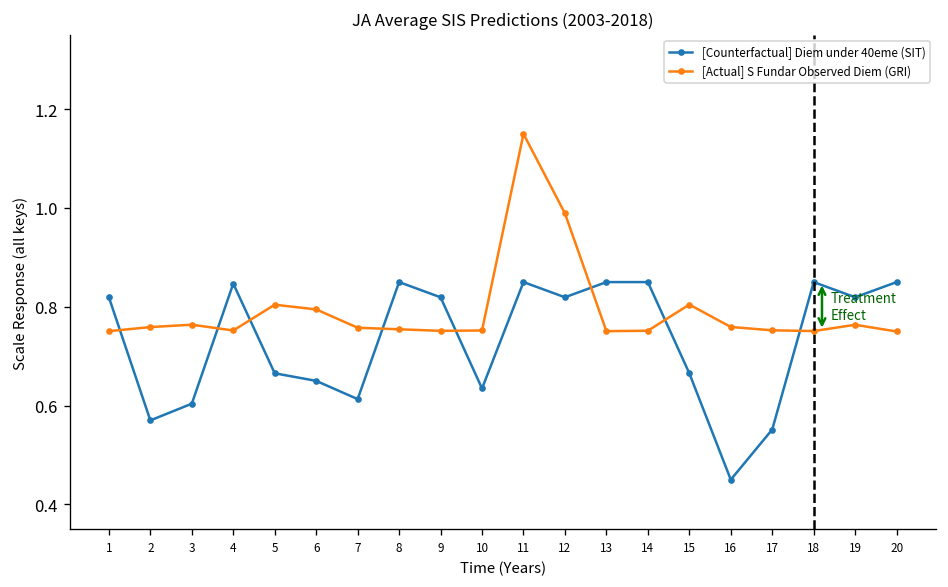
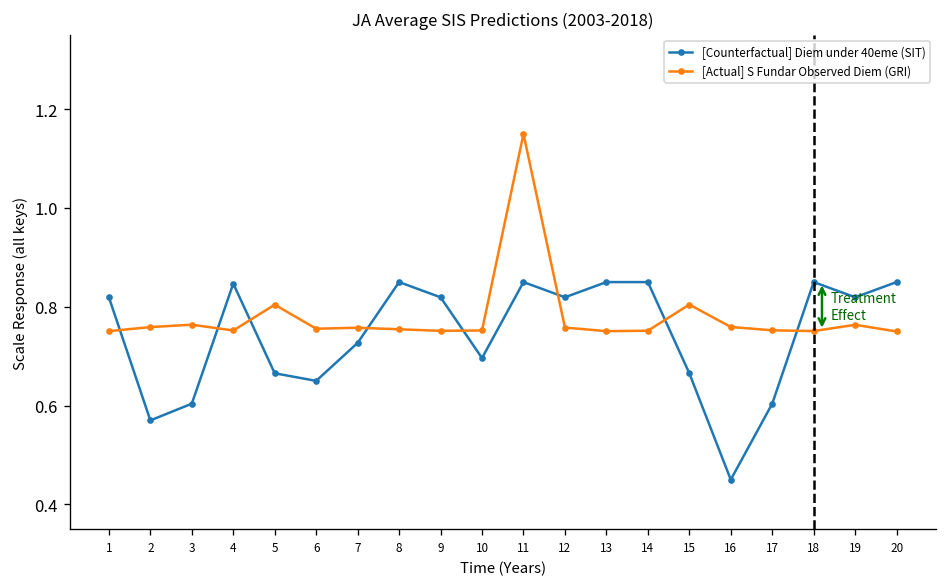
[Actual] S Fundar Observed Diem (GRI), 6: 0.79 -> 0.76
[Counterfactual] Diem under 40eme (SIT), 7: 0.61 -> 0.73
[Counterfactual] Diem under 40eme (SIT), 10: 0.63 -> 0.70
[Actual] S Fundar Observed Diem (GRI), 12: 0.99 -> 0.76
[Counterfactual] Diem under 40eme (SIT), 17: 0.55 -> 0.60
